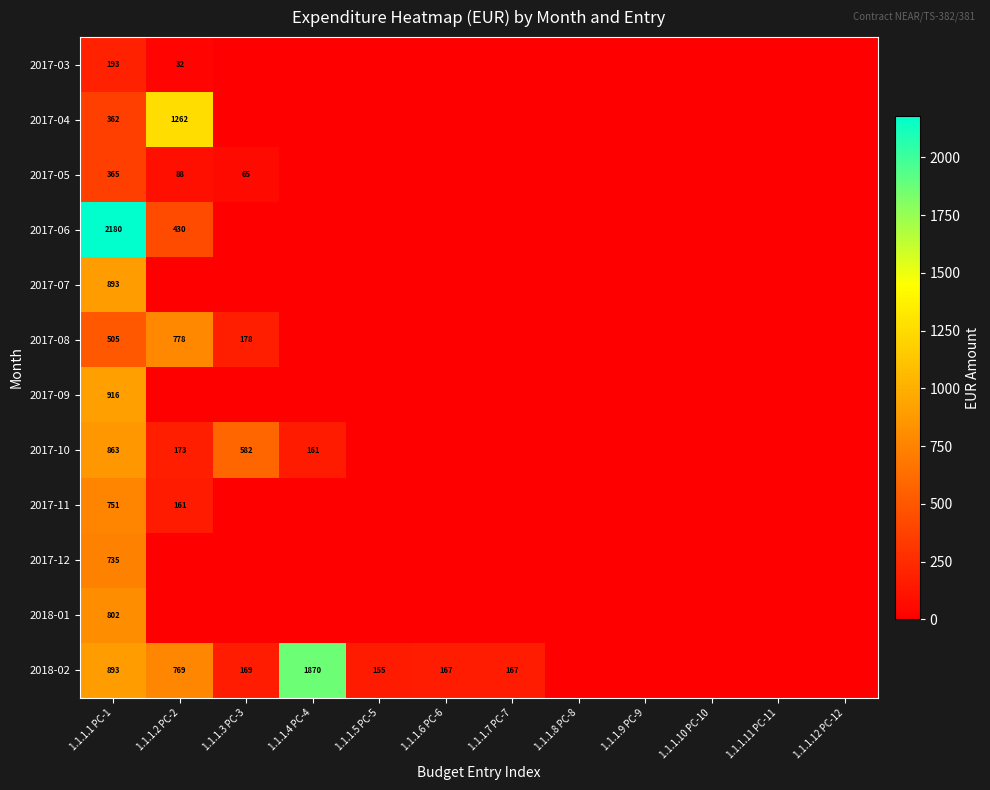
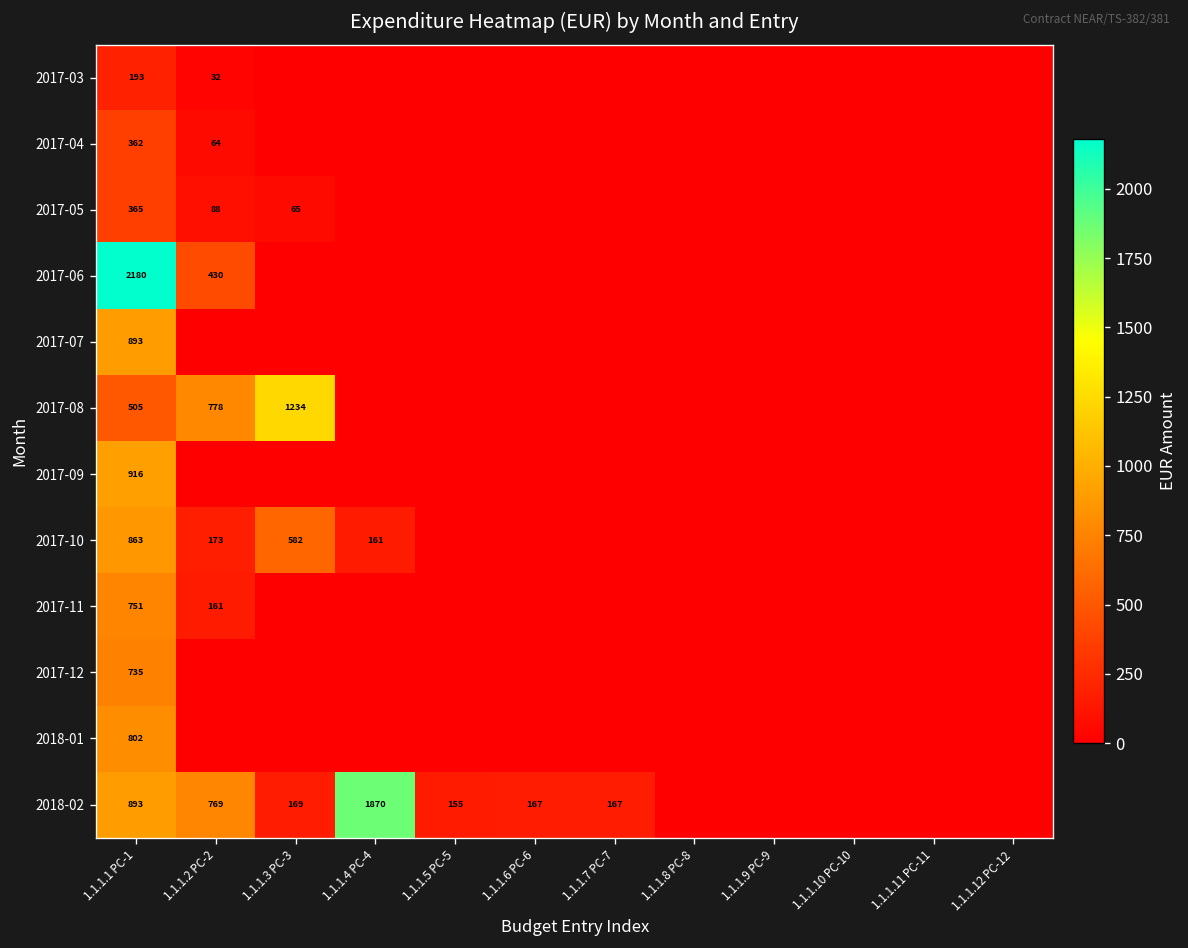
2017-04, 1.1.1.2 PC-2: 1262 -> 64
2017-08, 1.1.1.3 PC-3: 178 -> 1234
